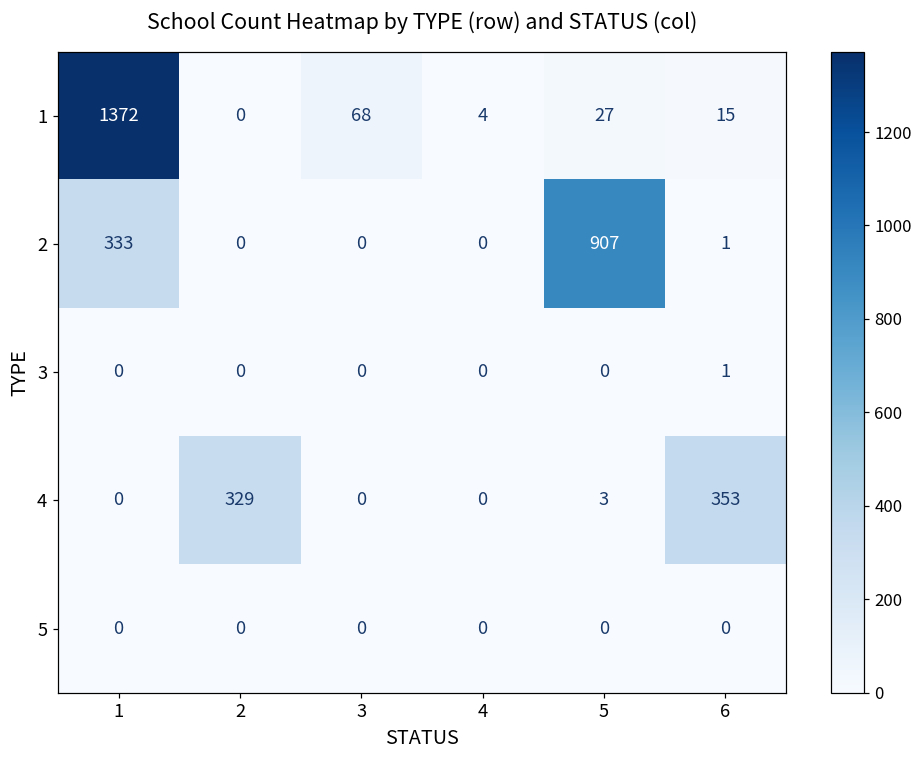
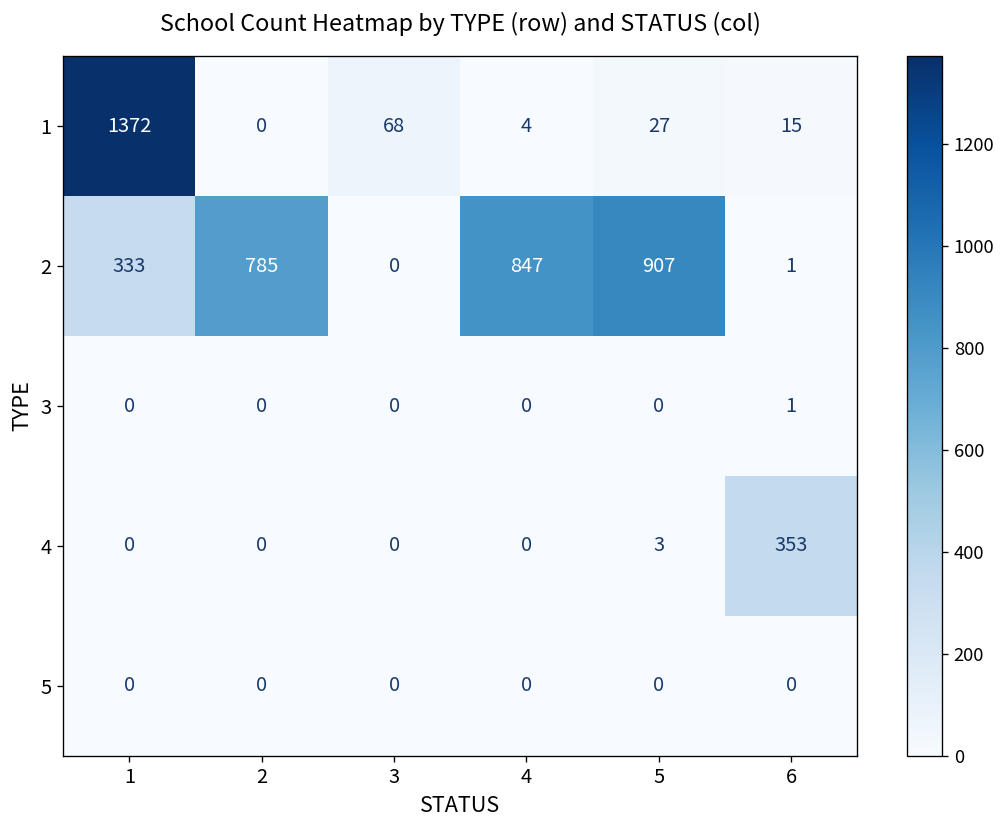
2, 2: 0 -> 785
2, 4: 0 -> 847
4, 2: 329 -> 0
